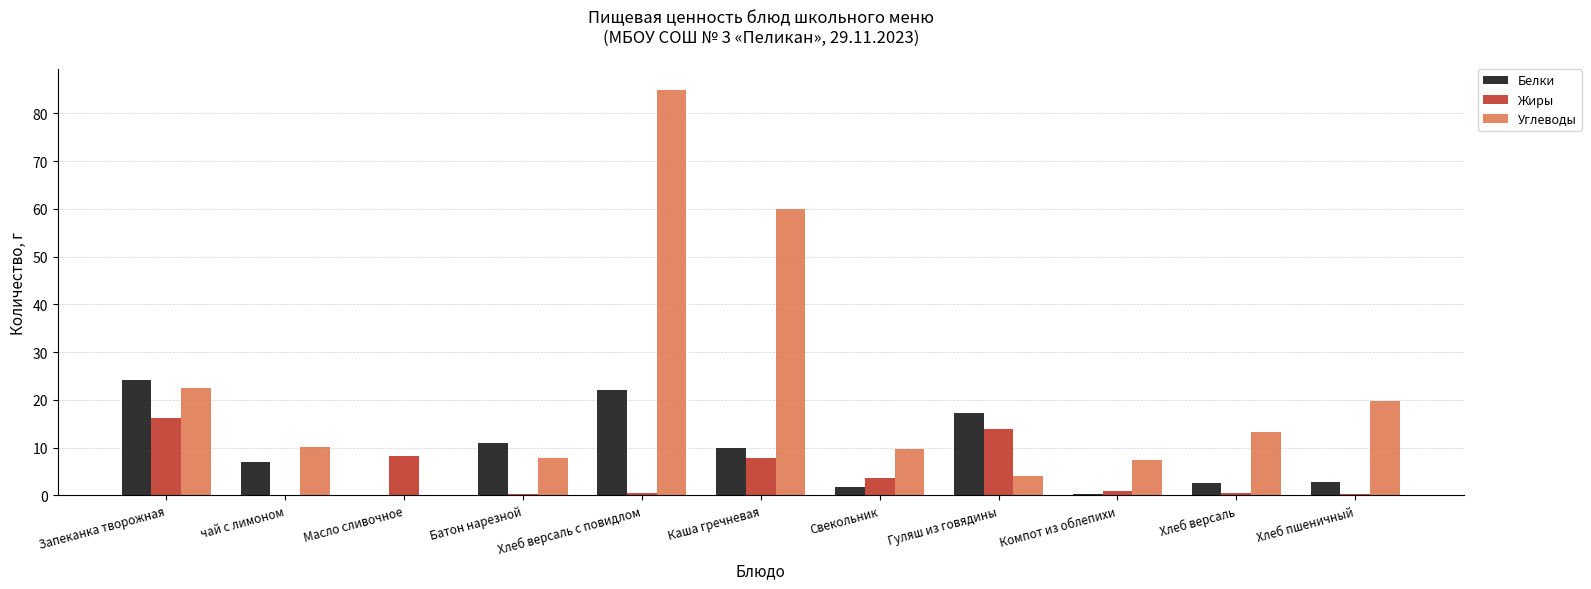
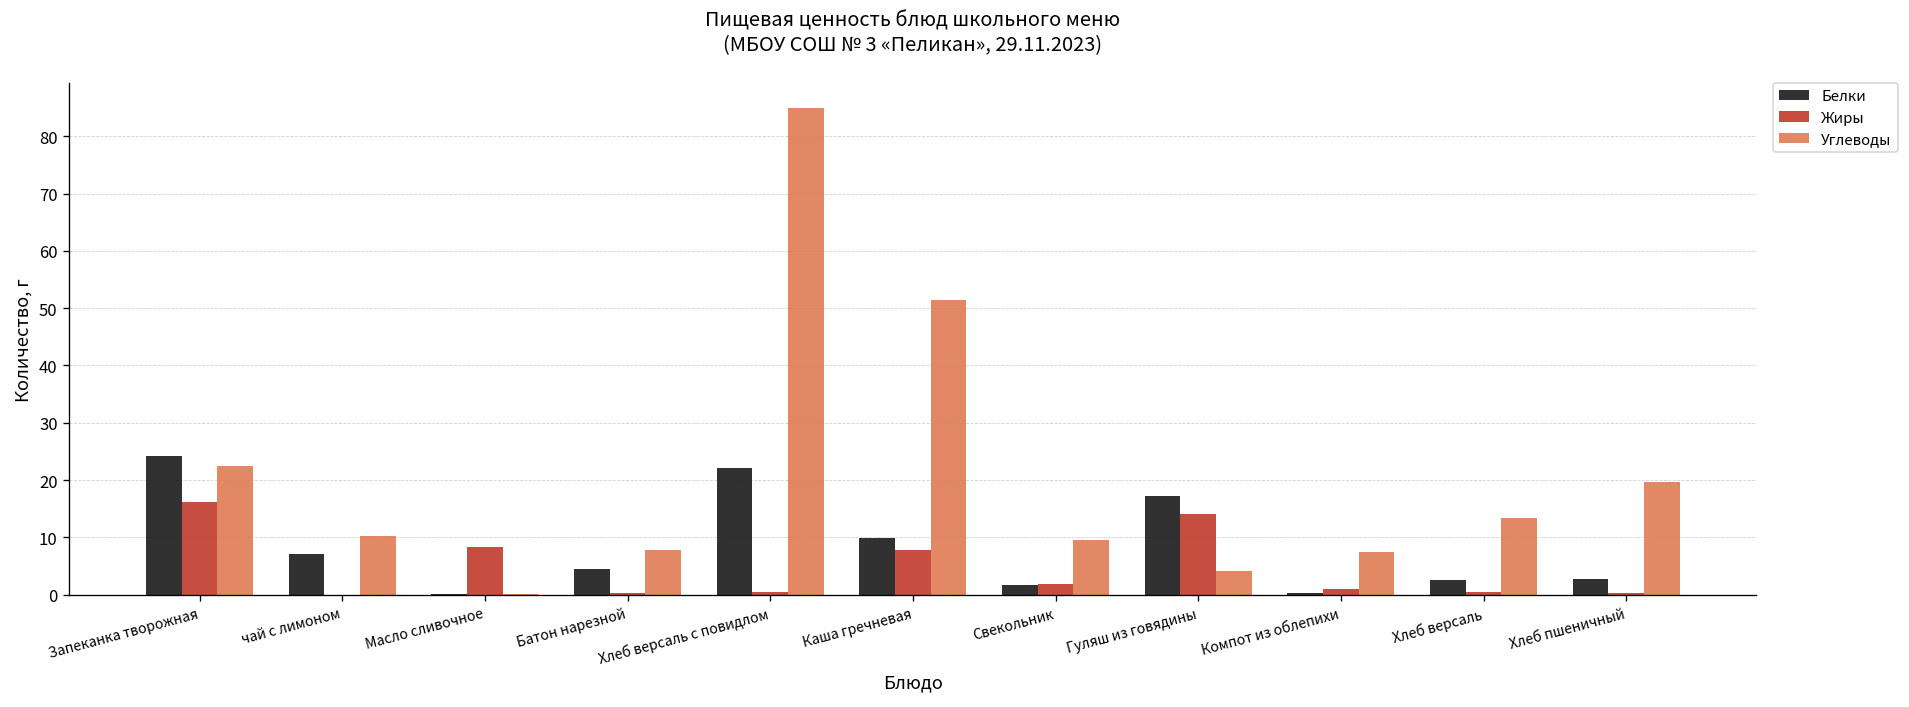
Белки, Батон нарезной: 11 -> 5
Углеводы, Каша гречневая: 60 -> 51
Жиры, Свекольник: 4 -> 2
